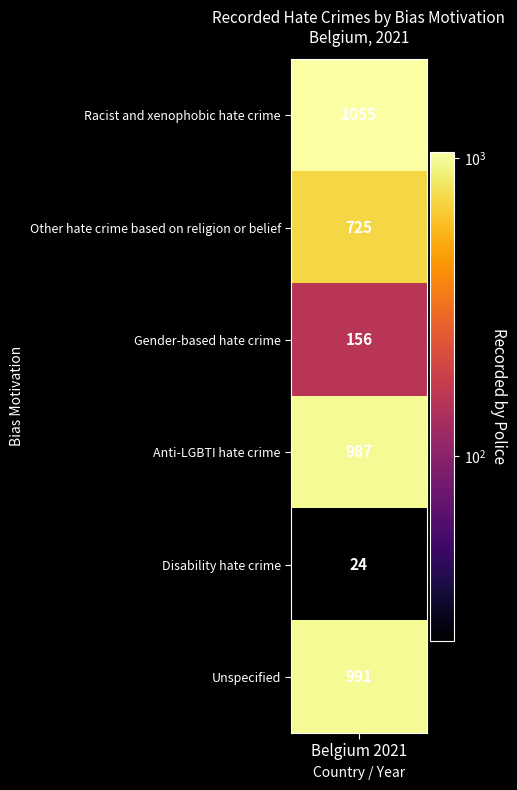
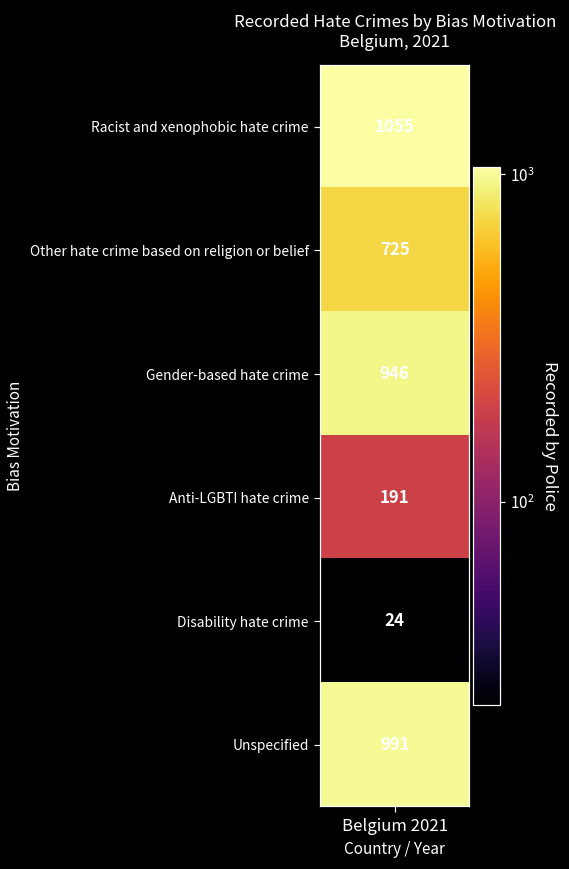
Gender-based hate crime, Belgium 2021: 156 -> 946
Anti-LGBTI hate crime, Belgium 2021: 987 -> 191
